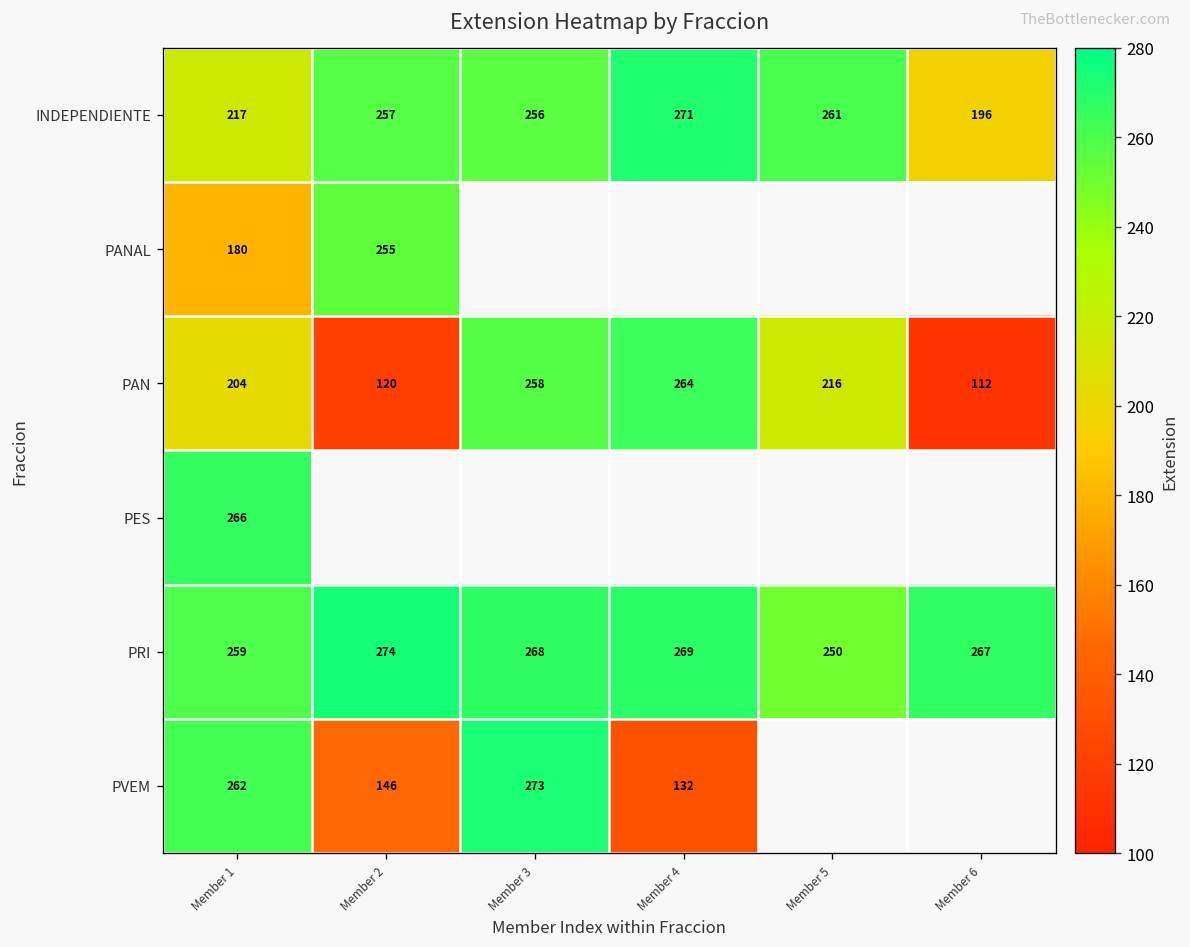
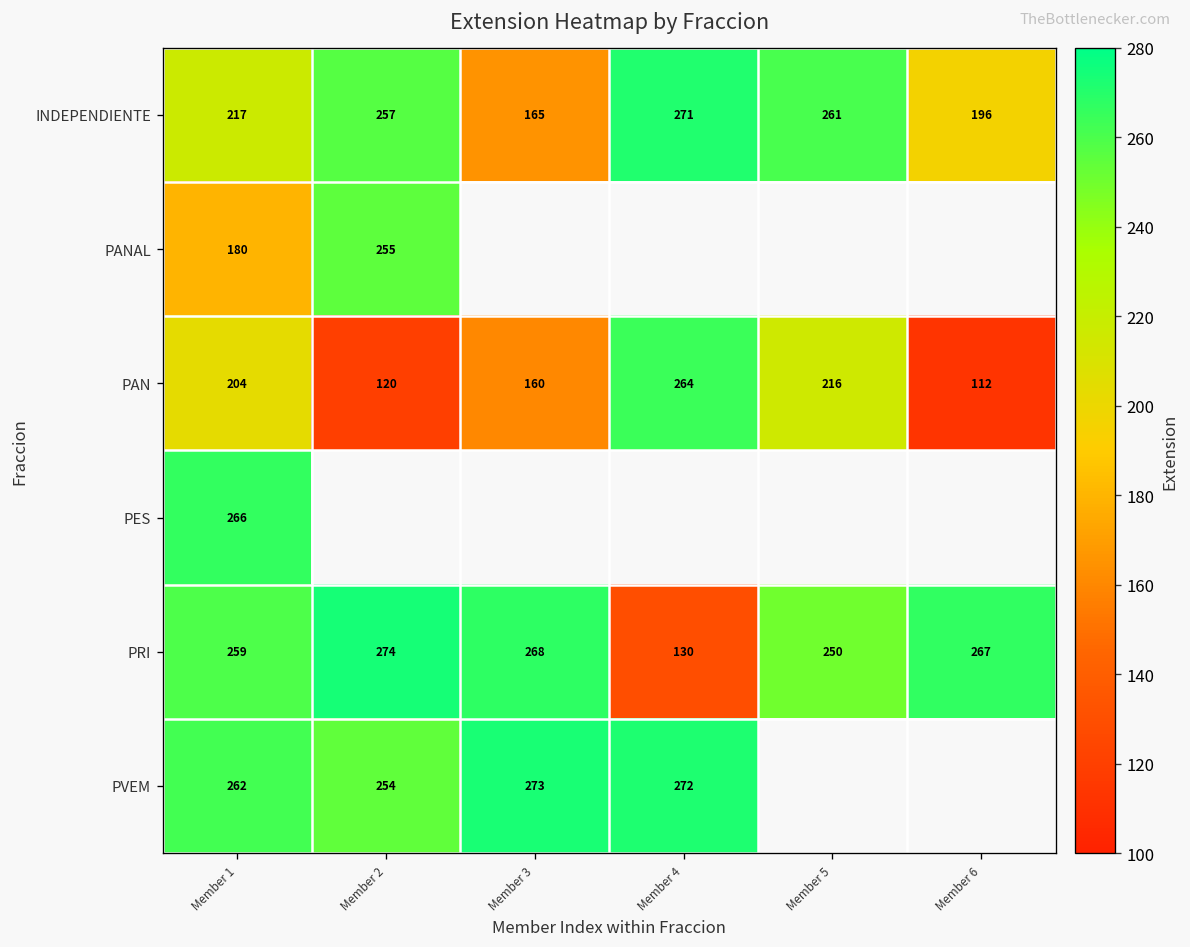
INDEPENDIENTE, Member 3: 256 -> 165
PAN, Member 3: 258 -> 160
PRI, Member 4: 269 -> 130
PVEM, Member 2: 146 -> 254
PVEM, Member 4: 132 -> 272
